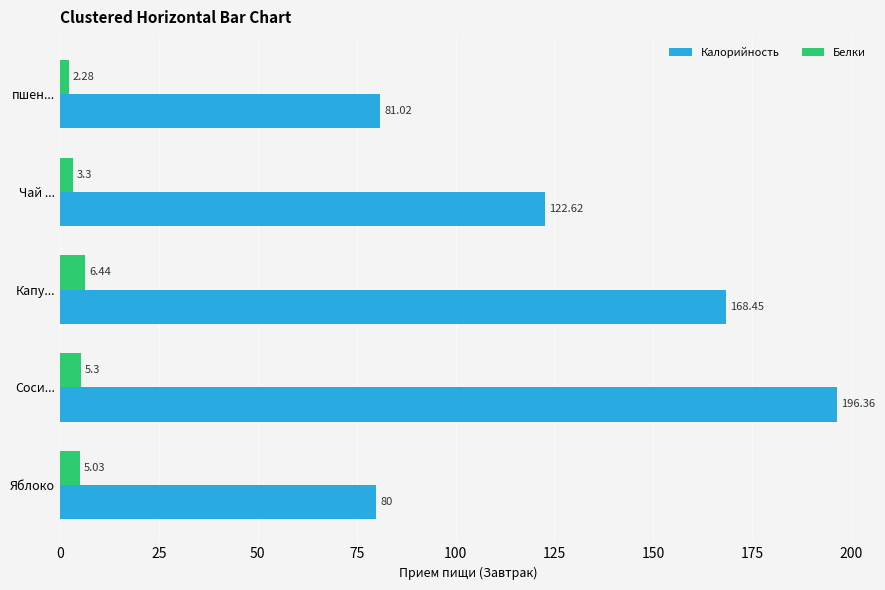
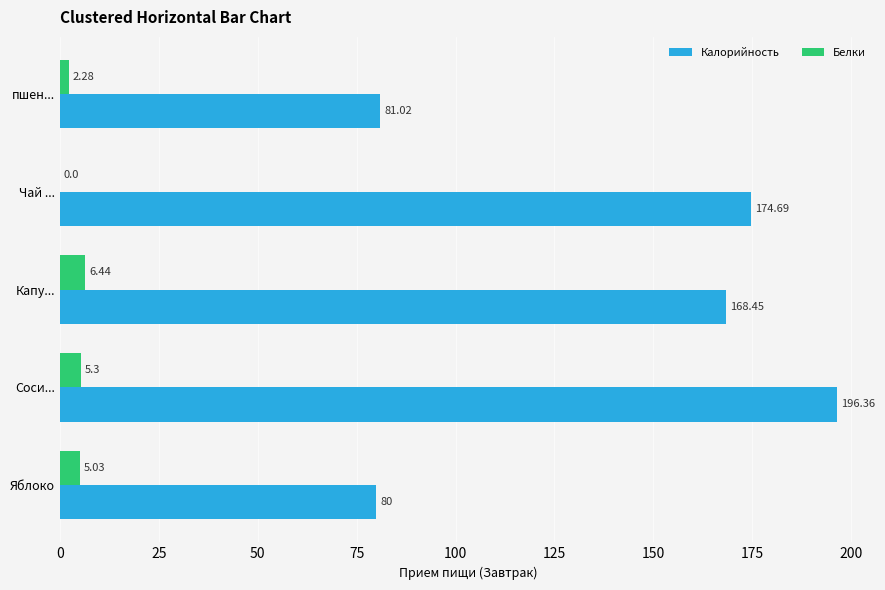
Белки, Чай ...: 3.3 -> 0.0
Калорийность, Чай ...: 122.62 -> 174.69
